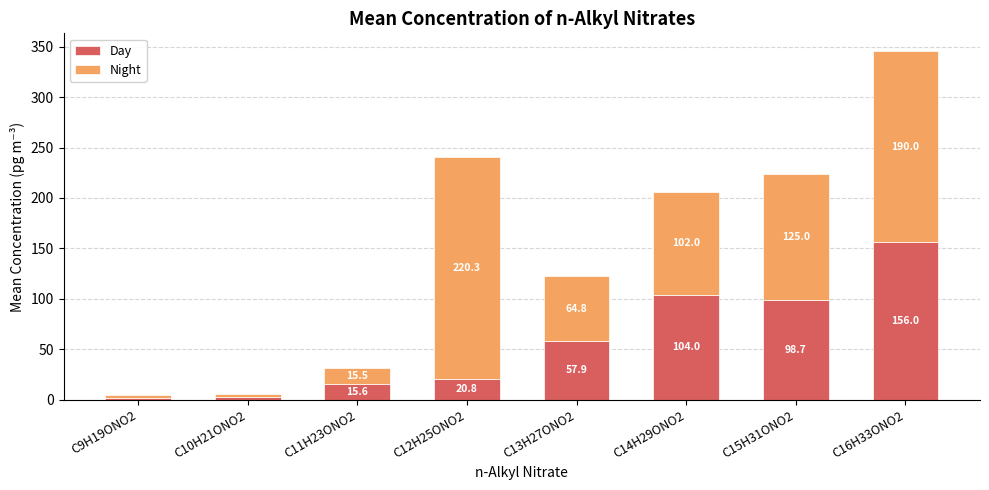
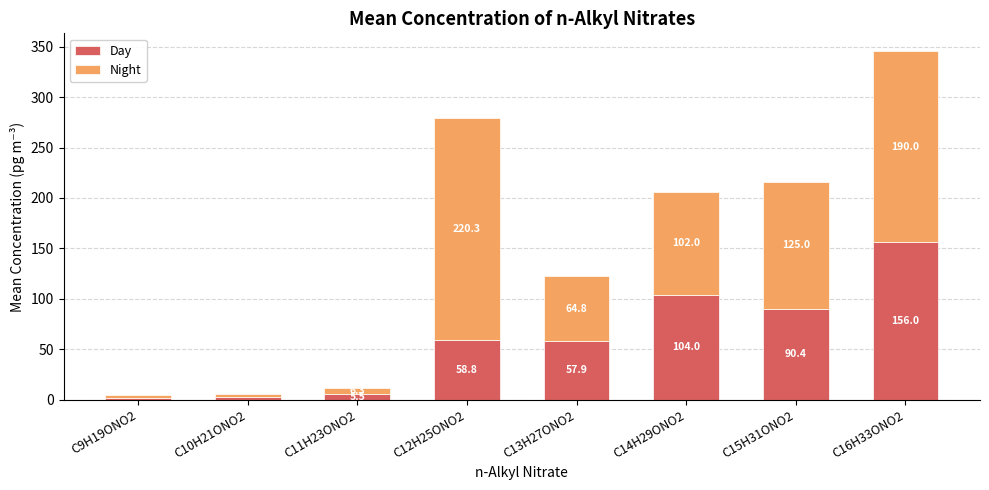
Day, C11H23ONO2: 15.6 -> 5.5
Night, C11H23ONO2: 16 -> 6
Day, C12H25ONO2: 20.8 -> 58.8
Day, C15H31ONO2: 98.7 -> 90.4
